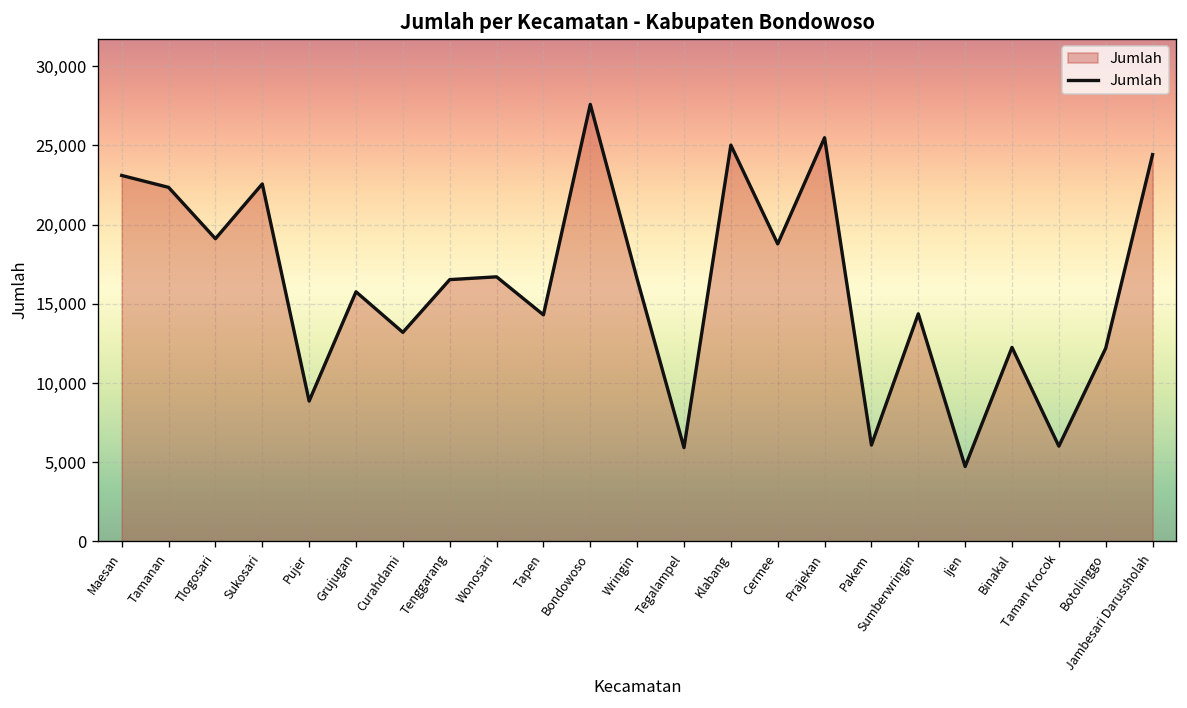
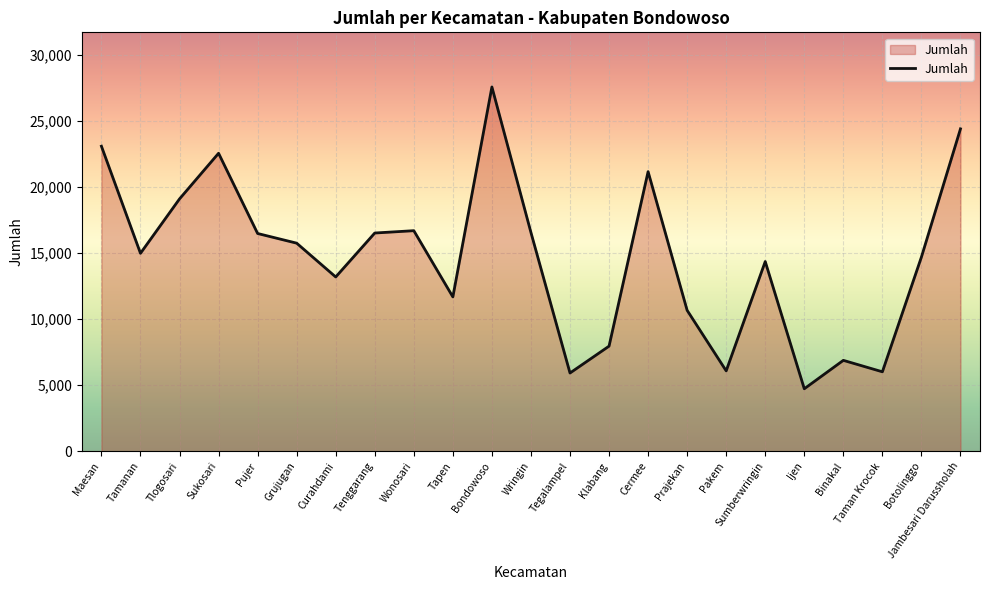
Tamanan: 22,300 -> 15,000
Pujer: 8,900 -> 16,500
Tapen: 14,300 -> 11,700
Klabang: 25,000 -> 8,000
Cermee: 18,800 -> 21,200
Prajekan: 25,500 -> 10,700
Binakal: 12,200 -> 6,900
Botolinggo: 12,200 -> 14,700
